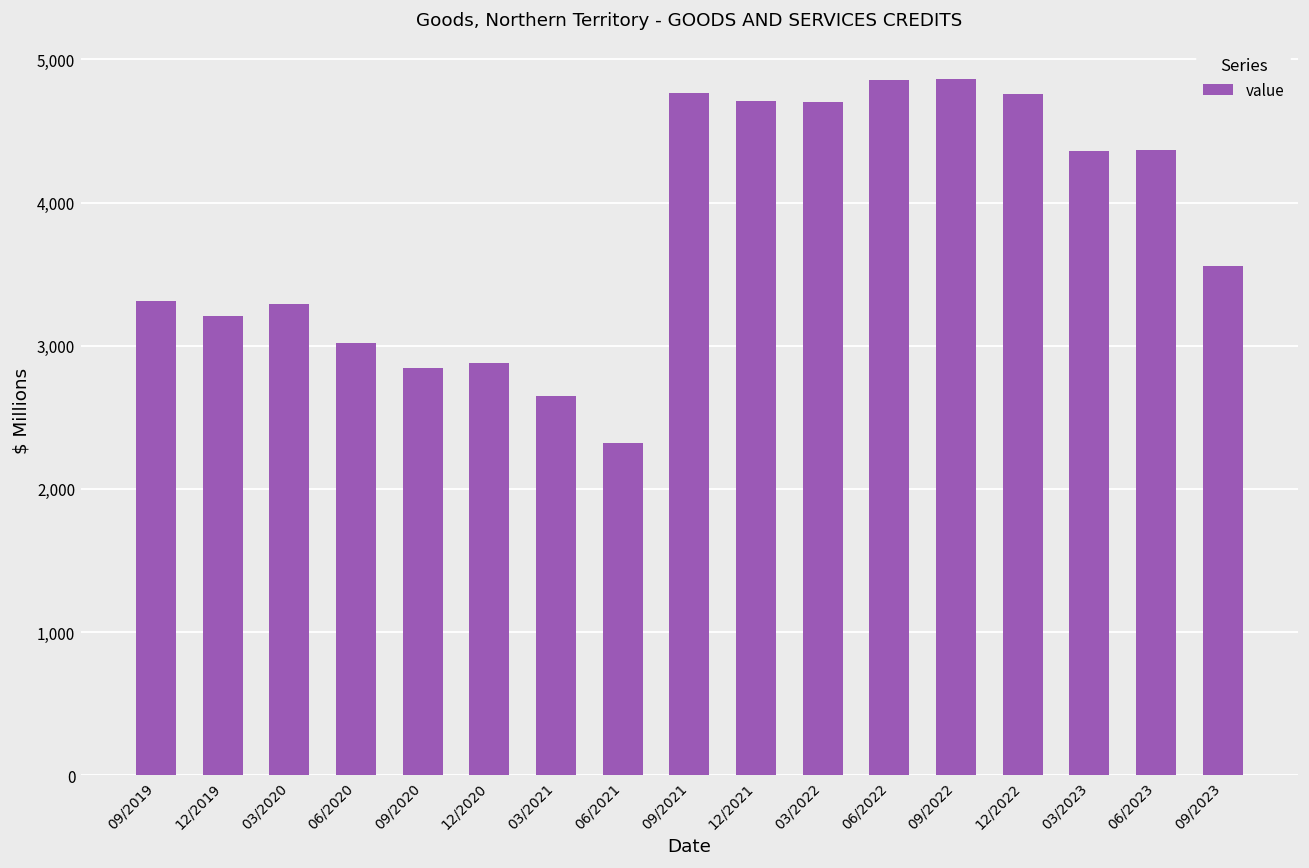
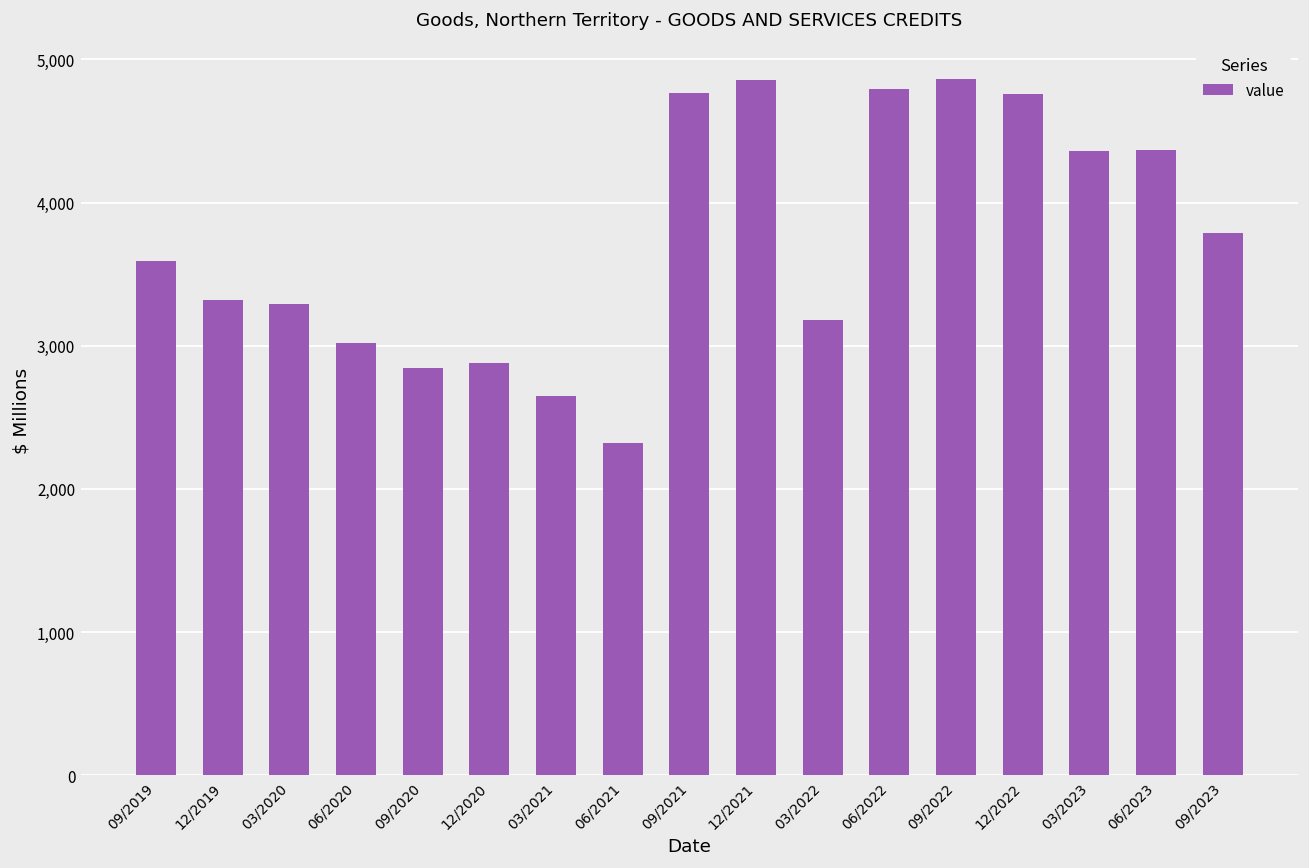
09/2019: 3,310 -> 3,600
12/2019: 3,210 -> 3,320
12/2021: 4,710 -> 4,860
03/2022: 4,710 -> 3,180
06/2022: 4,850 -> 4,790
09/2023: 3,560 -> 3,790
